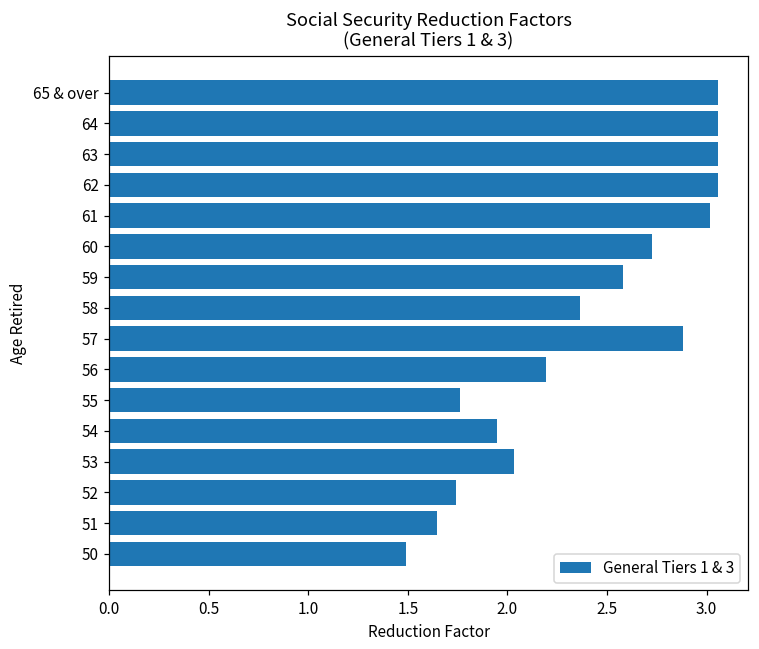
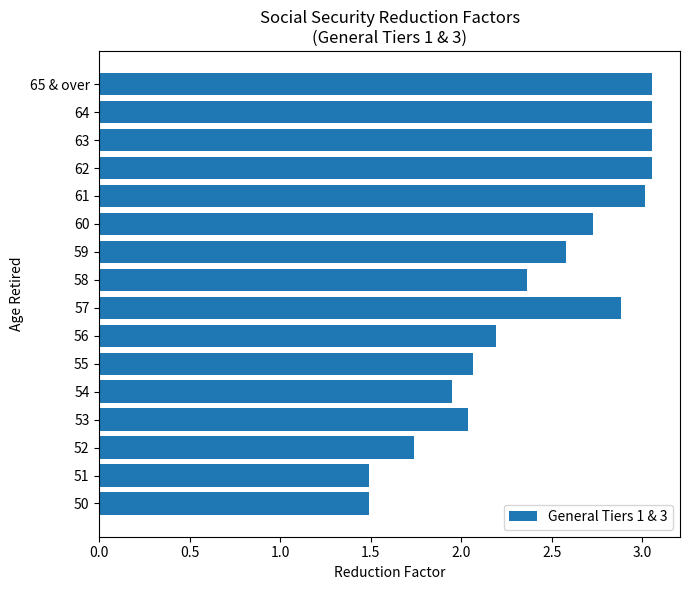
55: 1.76 -> 2.07
51: 1.65 -> 1.49
